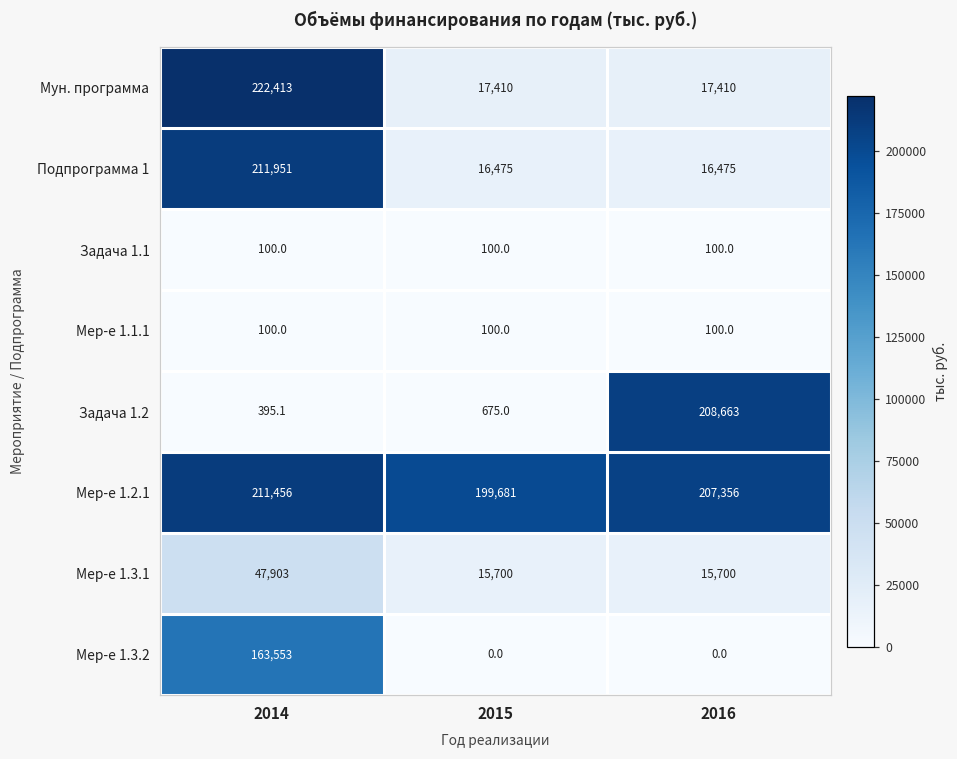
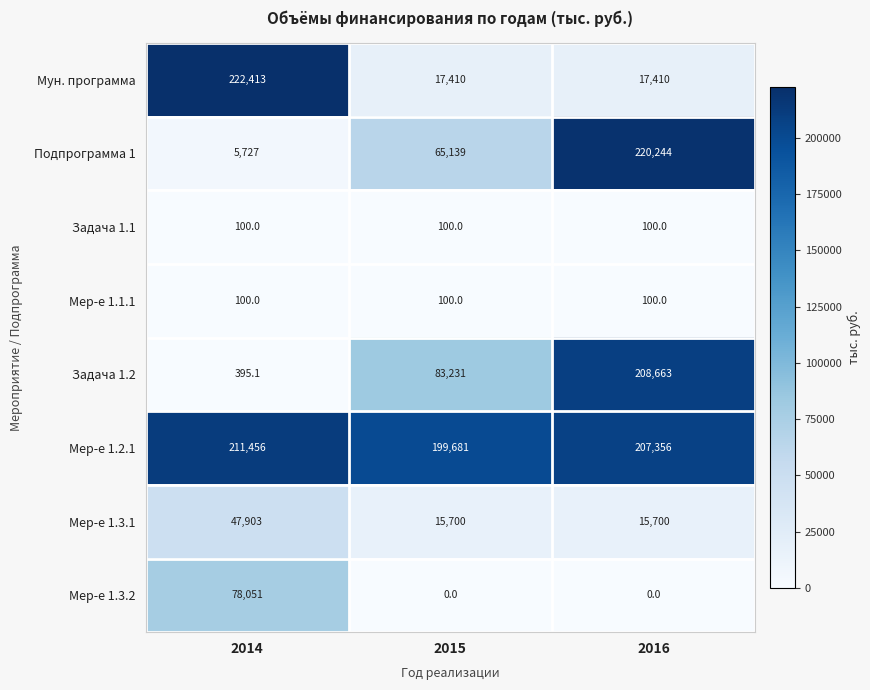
Подпрограмма 1, 2014: 211,951 -> 5,727
Подпрограмма 1, 2015: 16,475 -> 65,139
Подпрограмма 1, 2016: 16,475 -> 220,244
Задача 1.2, 2015: 675.0 -> 83,231
Мер-е 1.3.2, 2014: 163,553 -> 78,051
